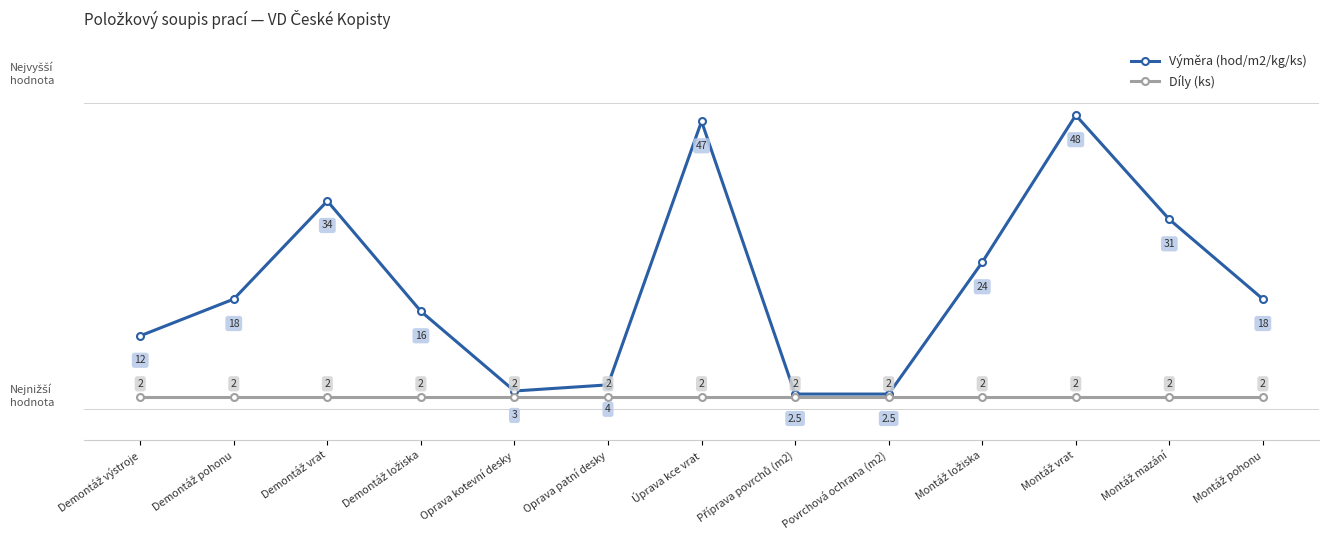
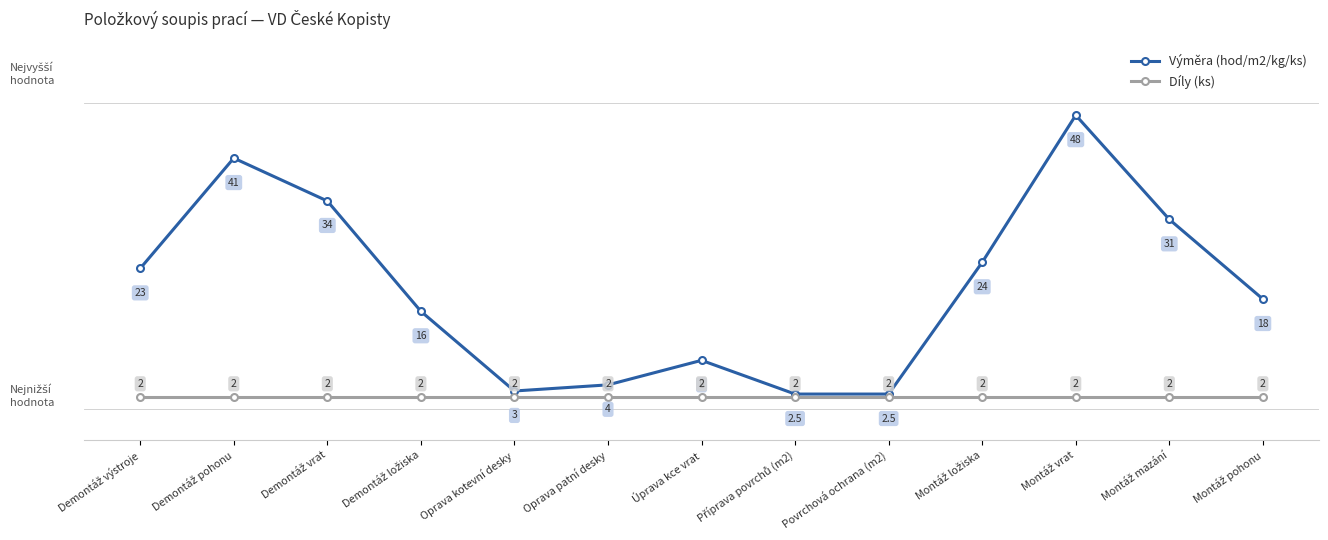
Výměra (hod/m2/kg/ks), Demontáž výstroje: 12 -> 23
Výměra (hod/m2/kg/ks), Demontáž pohonu: 18 -> 41
Výměra (hod/m2/kg/ks), Úprava kce vrat: 47 -> 8
